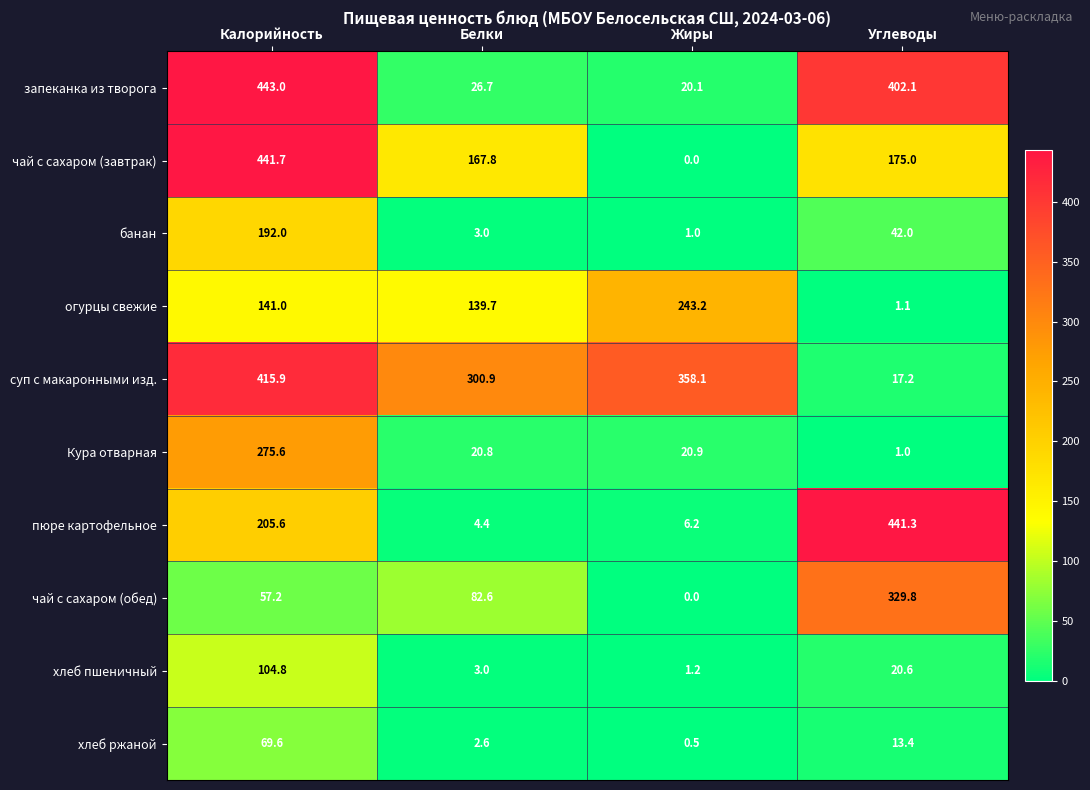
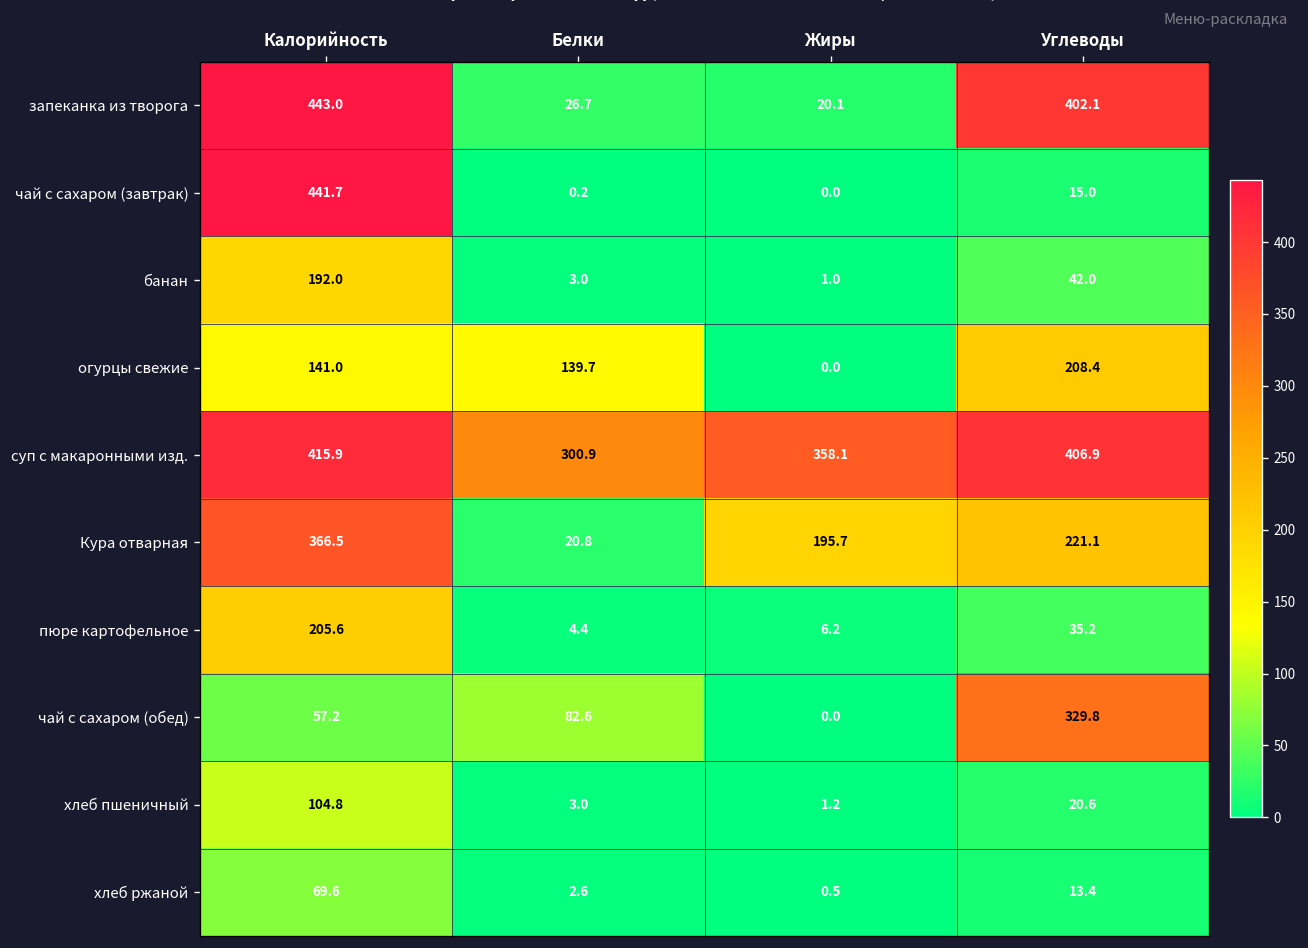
чай с сахаром (завтрак), Белки: 167.8 -> 0.2
чай с сахаром (завтрак), Углеводы: 175.0 -> 15.0
огурцы свежие, Жиры: 243.2 -> 0.0
огурцы свежие, Углеводы: 1.1 -> 208.4
суп с макаронными изд., Углеводы: 17.2 -> 406.9
Кура отварная, Калорийность: 275.6 -> 366.5
Кура отварная, Жиры: 20.9 -> 195.7
Кура отварная, Углеводы: 1.0 -> 221.1
пюре картофельное, Углеводы: 441.3 -> 35.2
